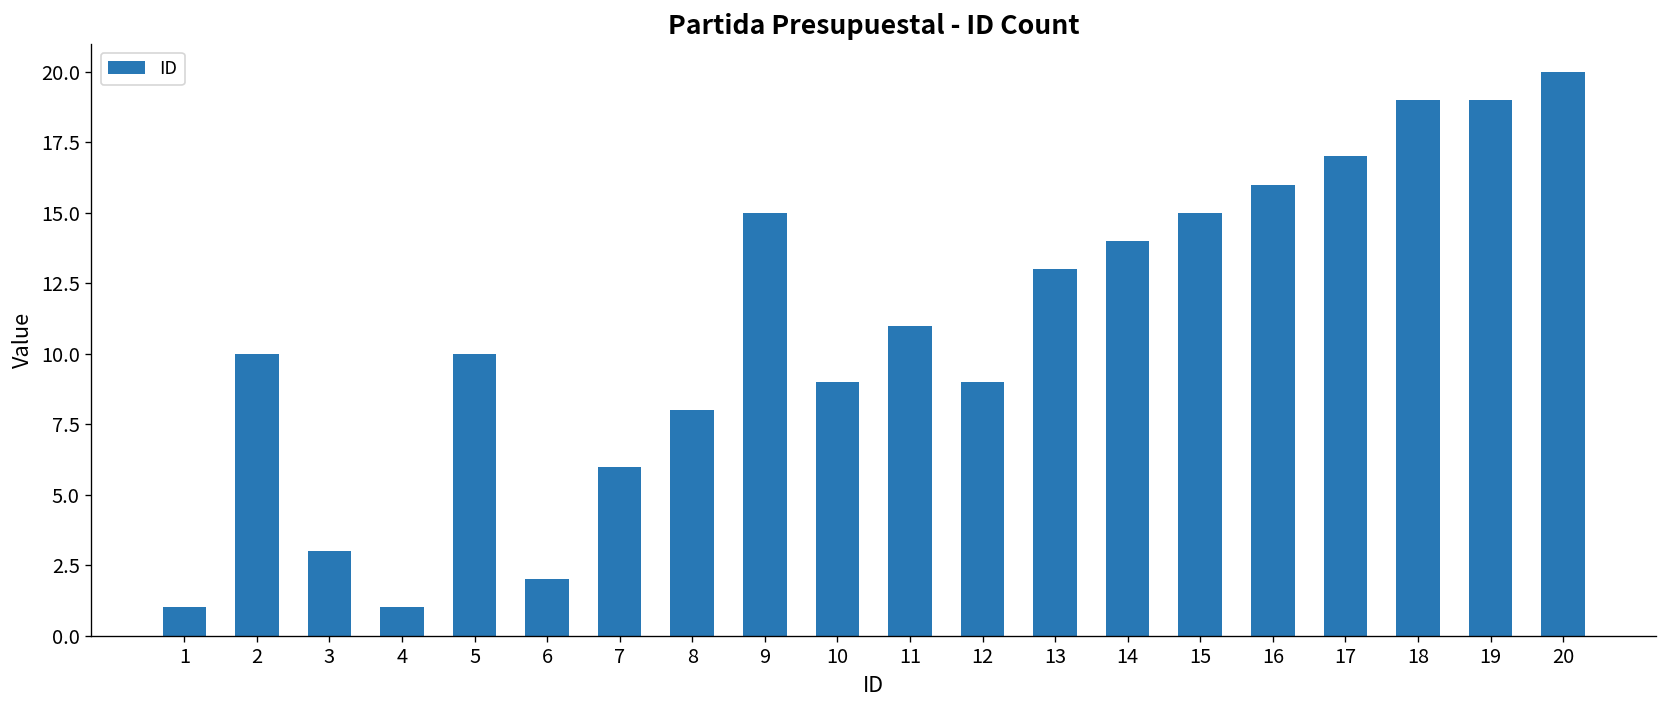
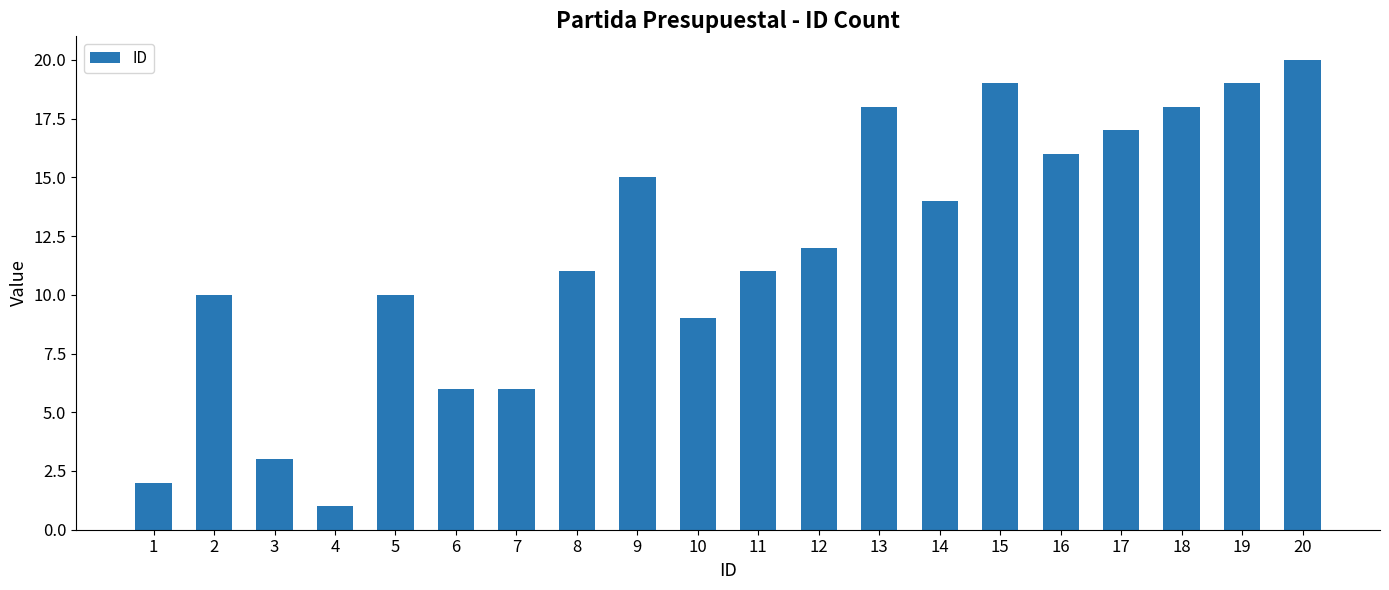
1: 1 -> 2
6: 2 -> 6
8: 8 -> 11
12: 9 -> 12
13: 13 -> 18
15: 15 -> 19
18: 19 -> 18
